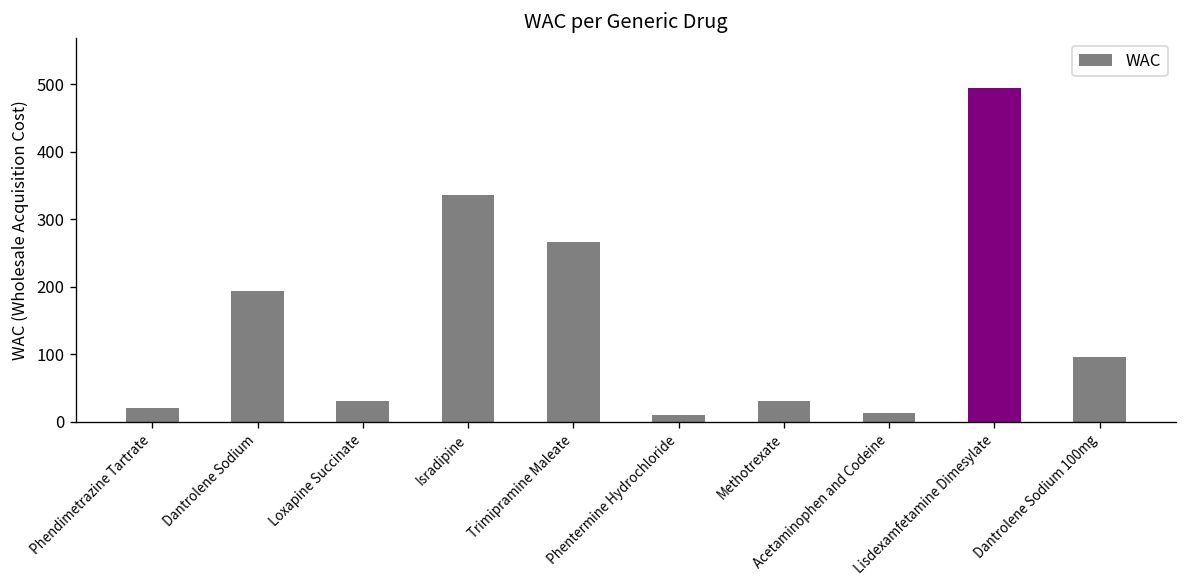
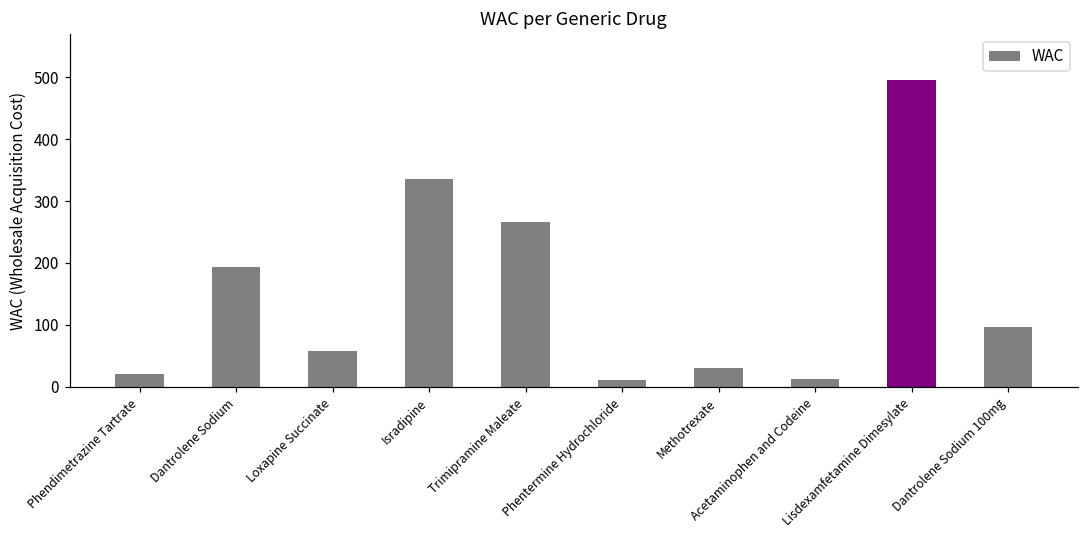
Loxapine Succinate: 30 -> 60
